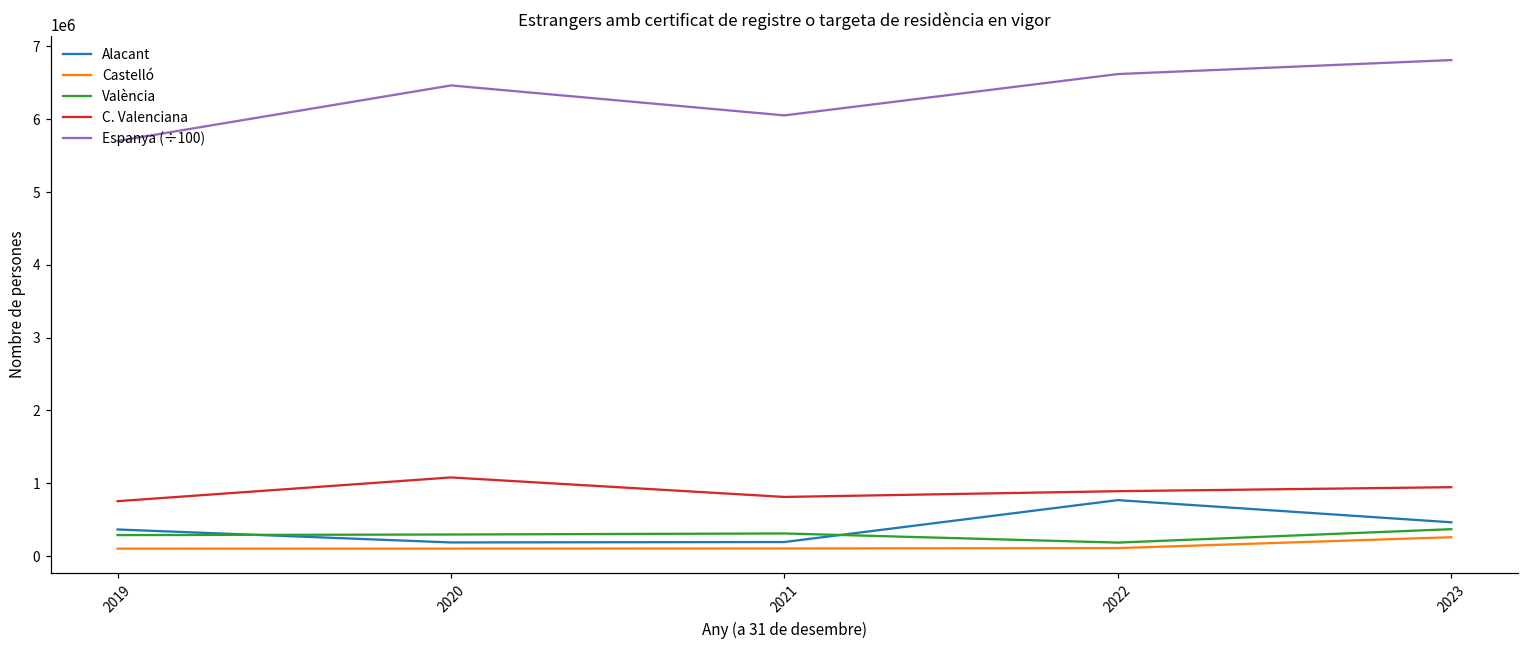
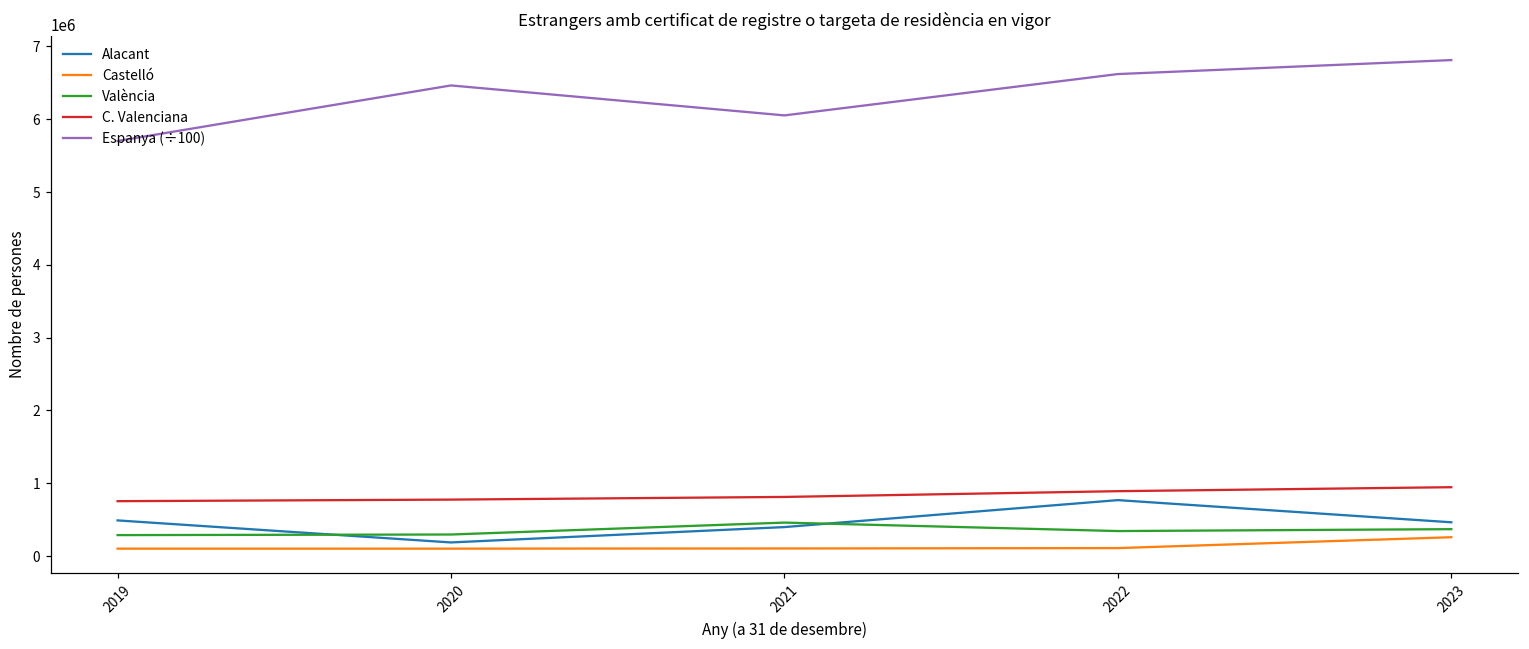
Alacant, 2019: 400000 -> 500000
C. Valenciana, 2020: 1100000 -> 800000
Alacant, 2021: 200000 -> 400000
València, 2021: 300000 -> 500000
València, 2022: 200000 -> 300000
